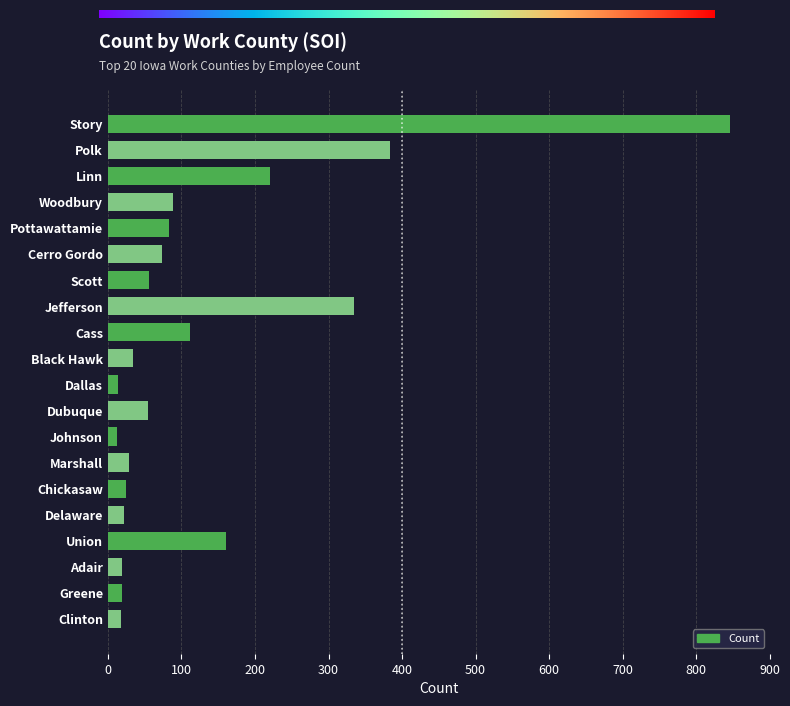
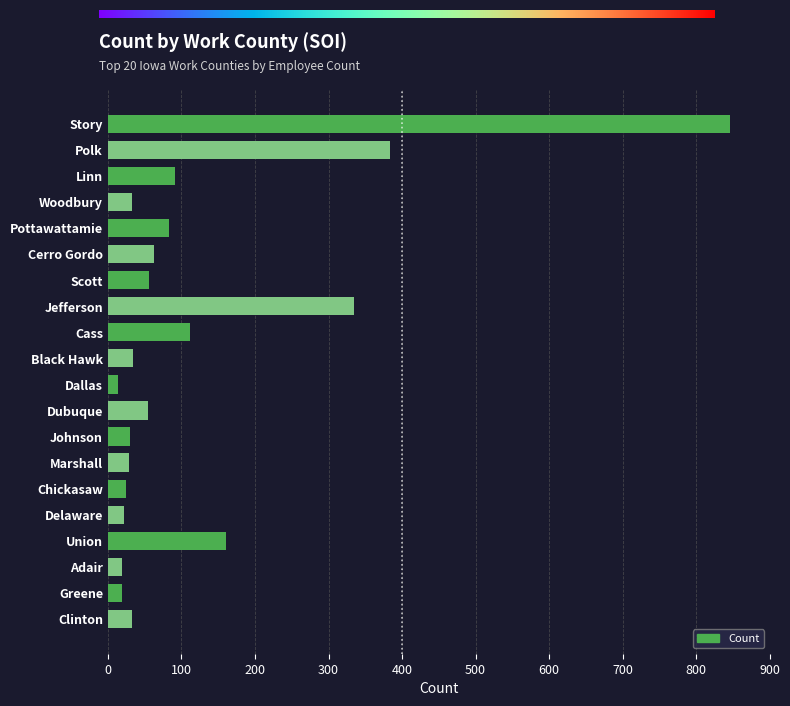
Linn: 220 -> 90
Woodbury: 90 -> 30
Cerro Gordo: 70 -> 60
Johnson: 10 -> 30
Clinton: 20 -> 30
